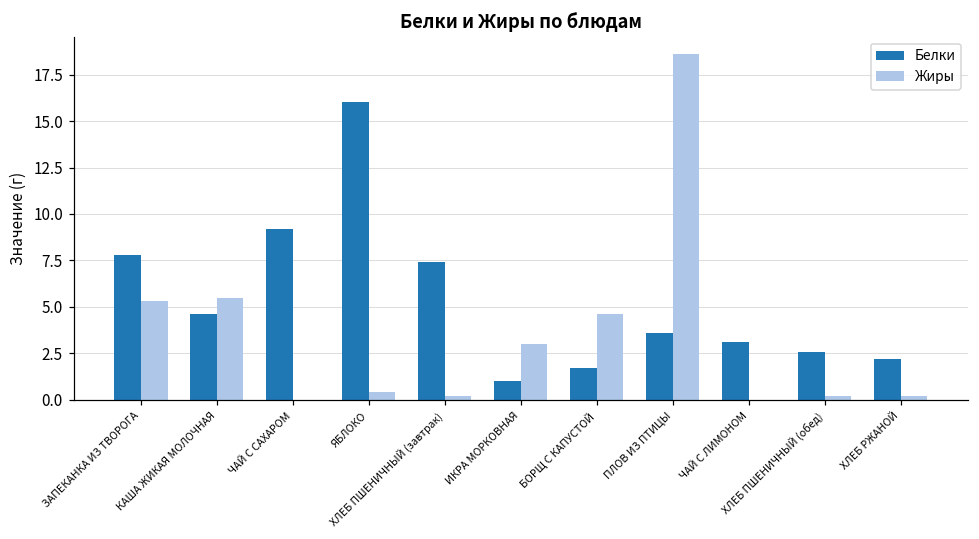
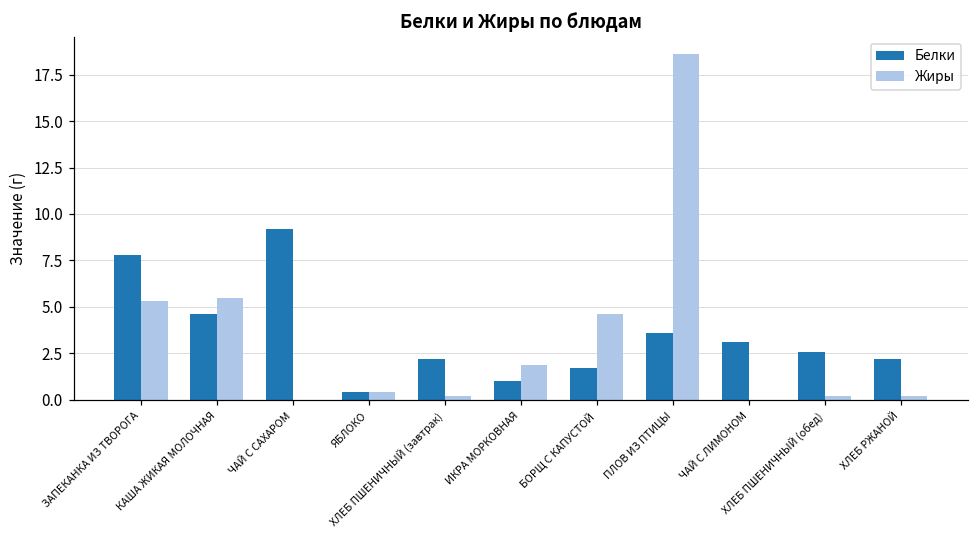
Белки, ЯБЛОКО: 16.0 -> 0.4
Белки, ХЛЕБ ПШЕНИЧНЫЙ (завтрак): 7.4 -> 2.2
Жиры, ИКРА МОРКОВНАЯ: 3.0 -> 1.9
